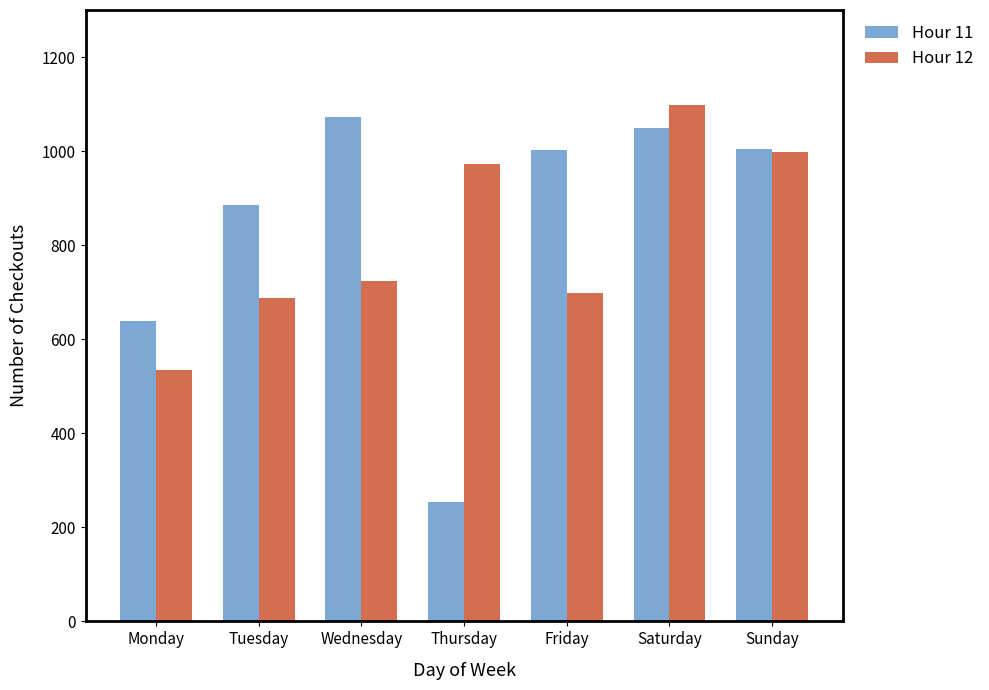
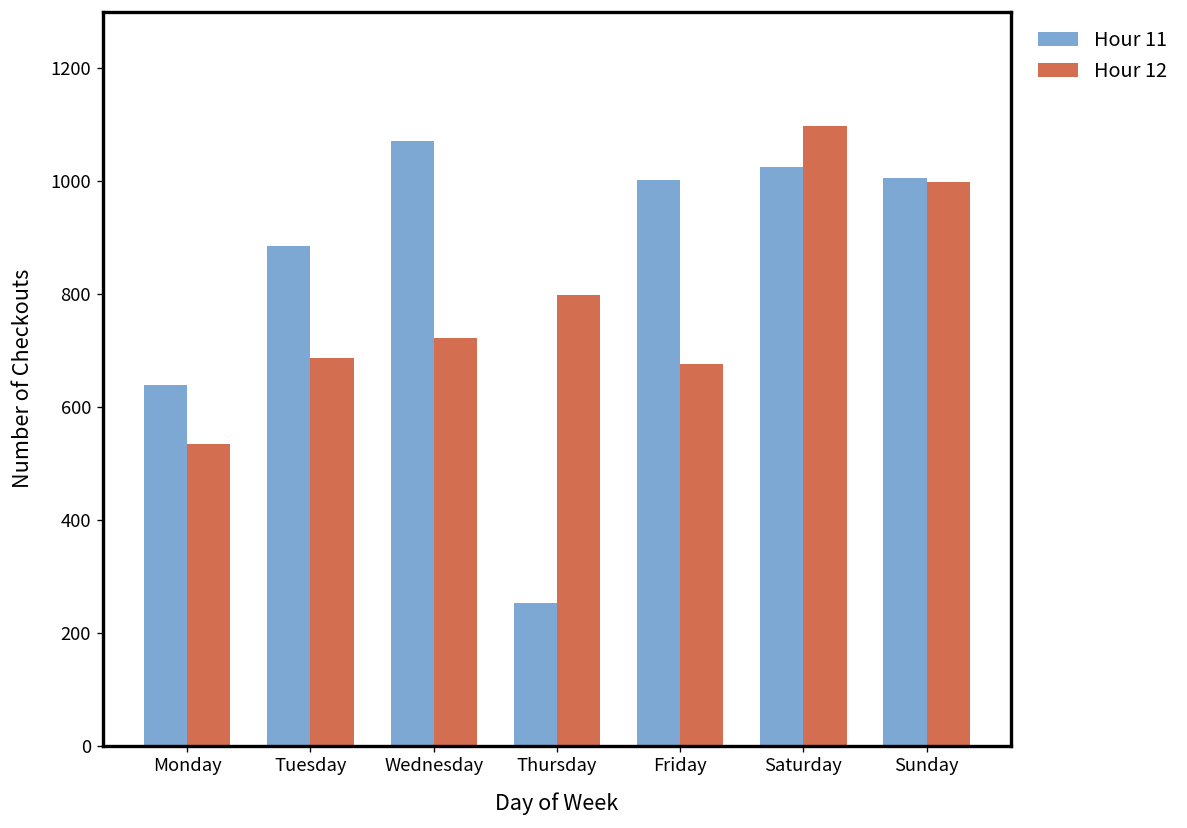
Hour 12, Thursday: 970 -> 800
Hour 12, Friday: 700 -> 680
Hour 11, Saturday: 1050 -> 1030
